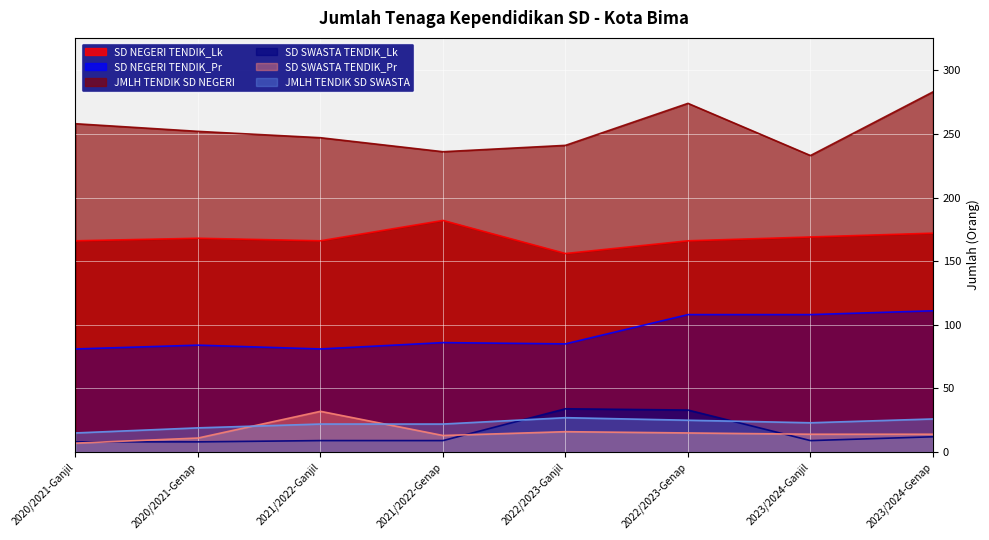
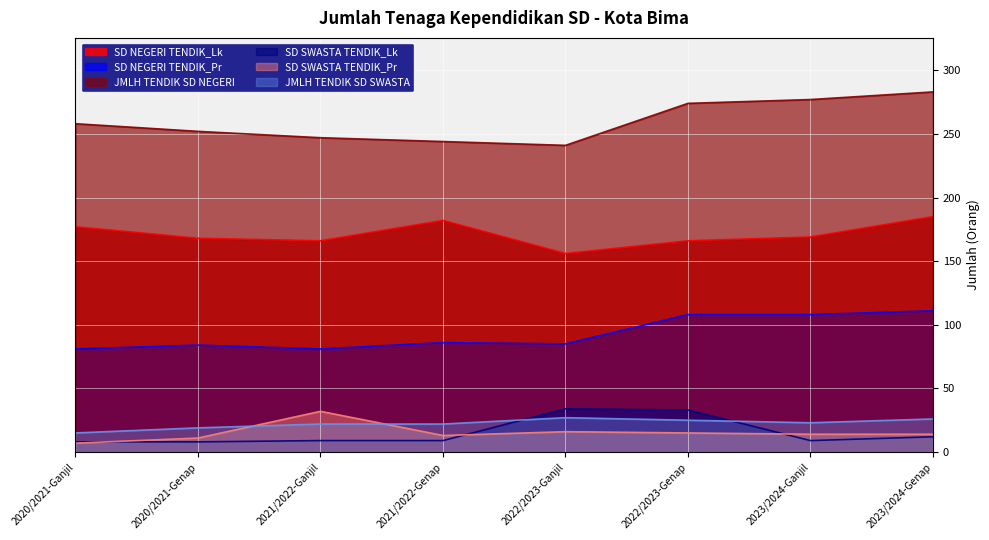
SD NEGERI TENDIK_Lk, 2020/2021-Ganjil: 166 -> 177
JMLH TENDIK SD NEGERI, 2021/2022-Genap: 236 -> 244
JMLH TENDIK SD NEGERI, 2023/2024-Ganjil: 233 -> 277
SD NEGERI TENDIK_Lk, 2023/2024-Genap: 172 -> 185
